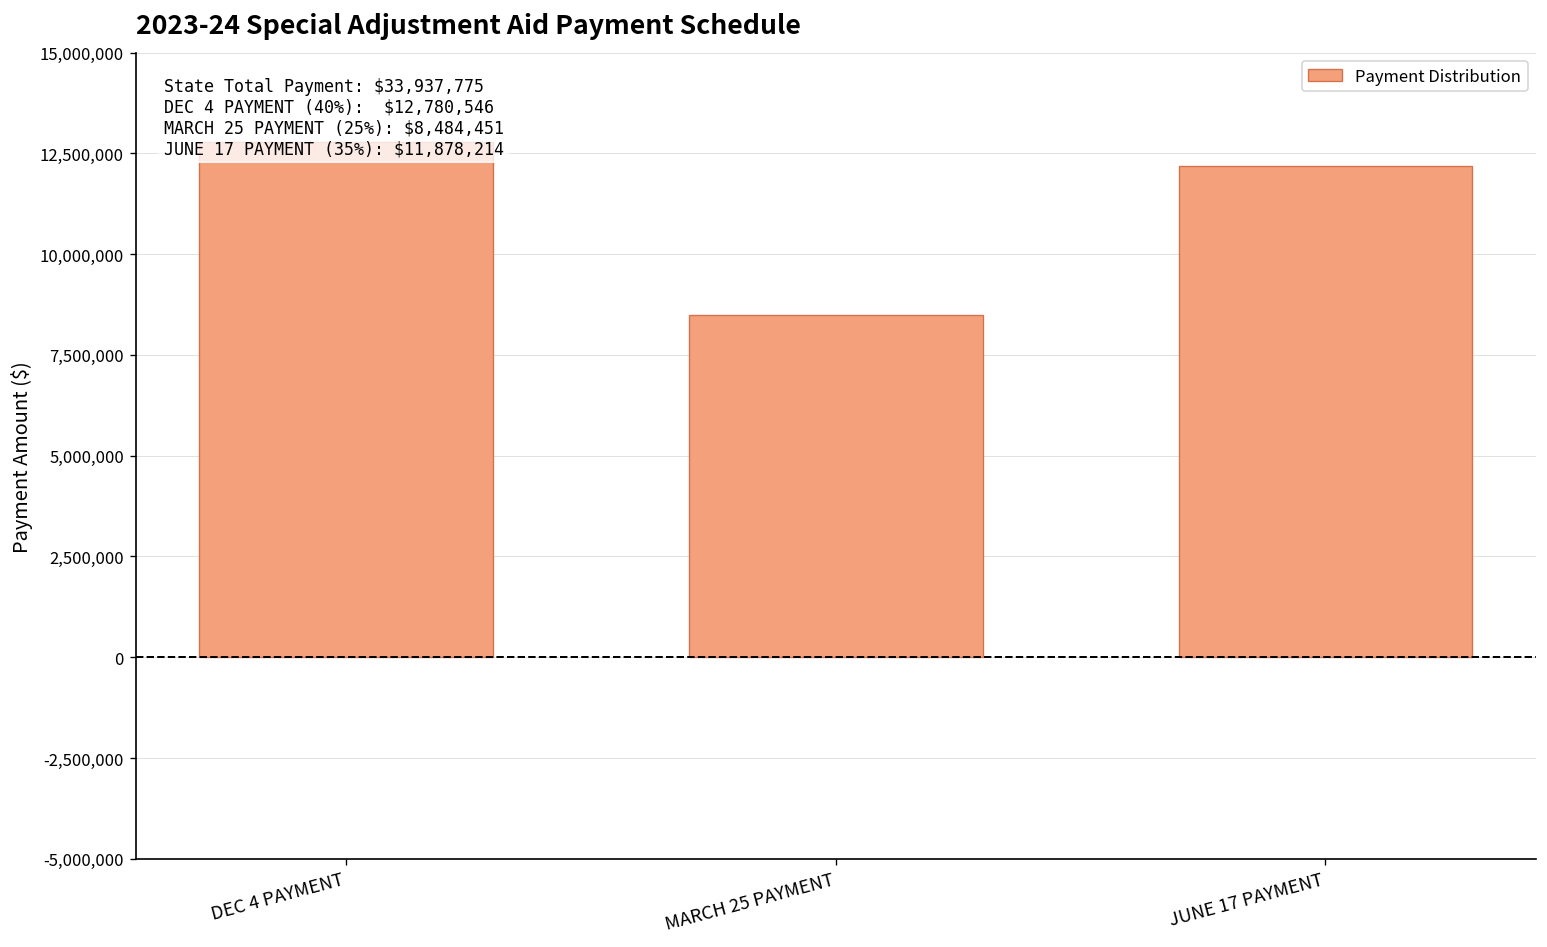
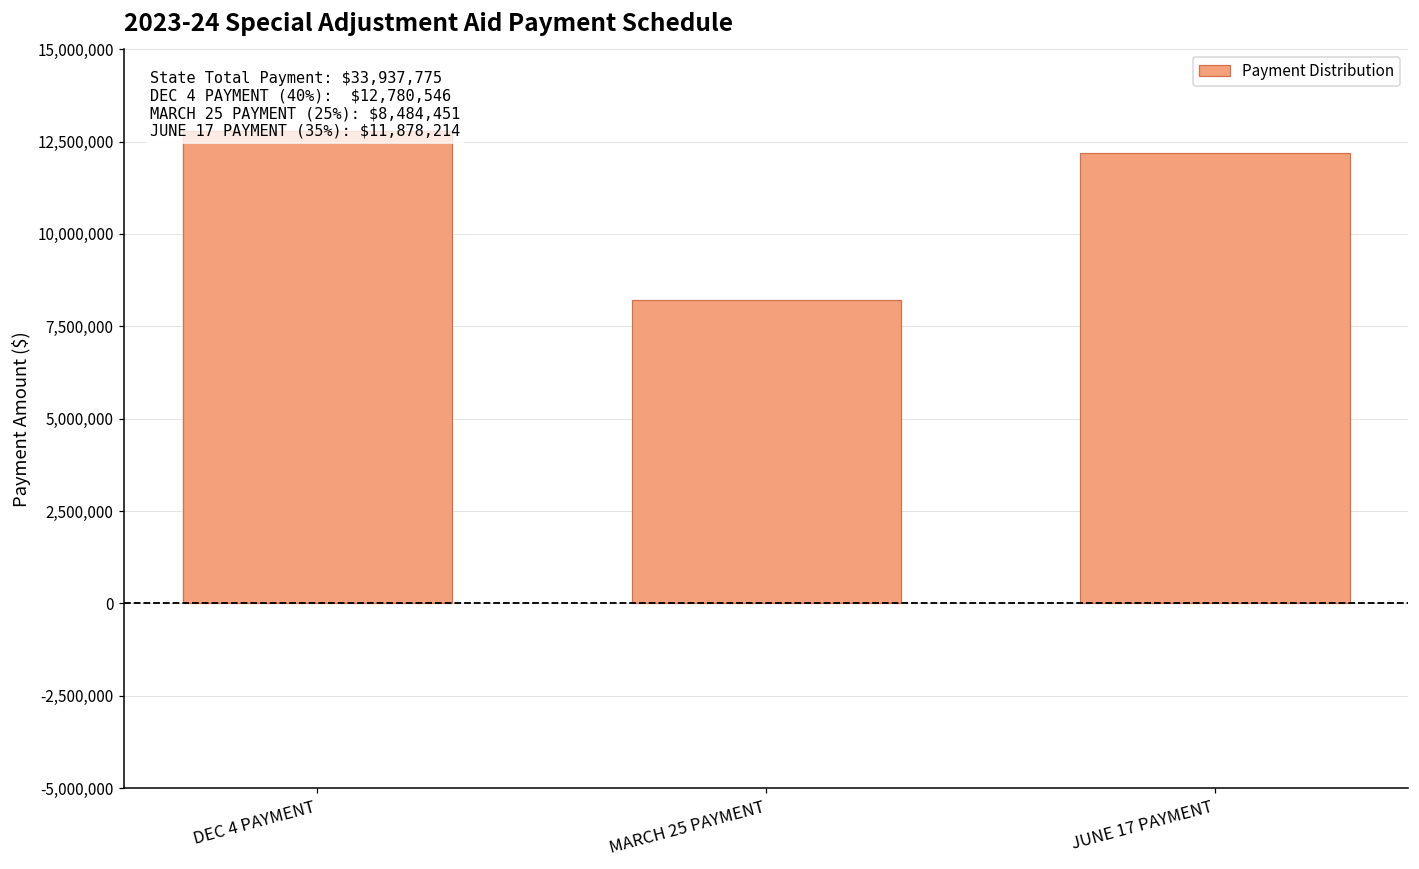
MARCH 25 PAYMENT: 8,500,000 -> 8,200,000
